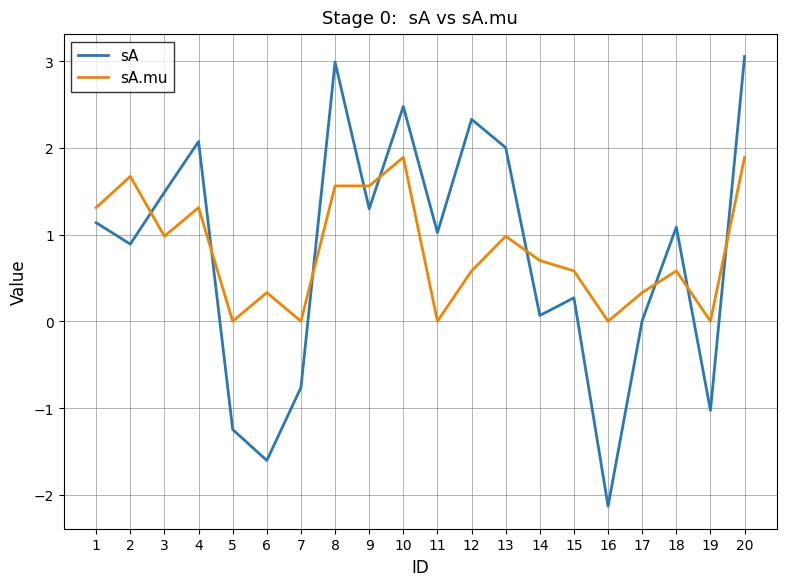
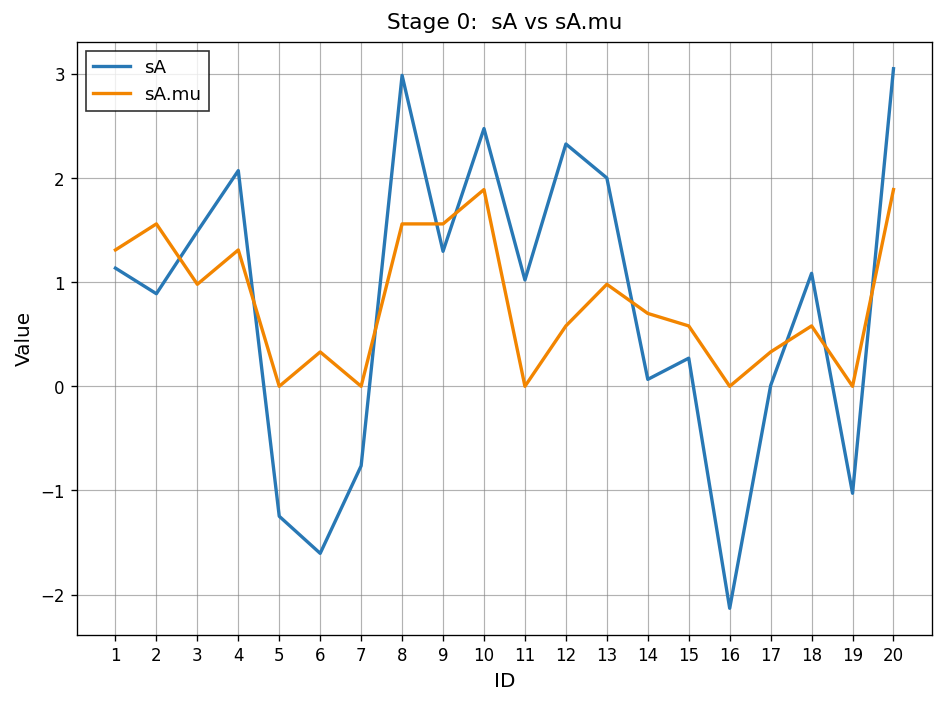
sA.mu, 2: 1.7 -> 1.6
